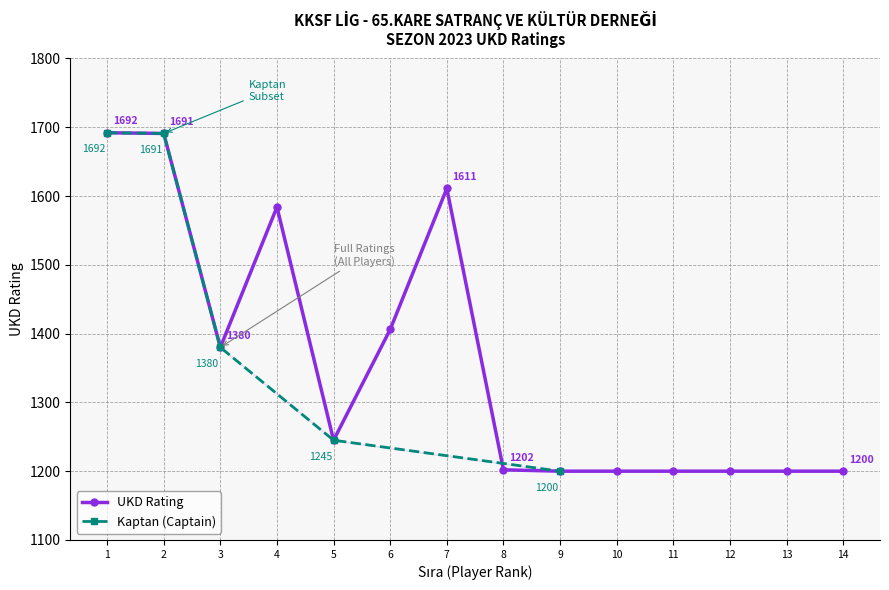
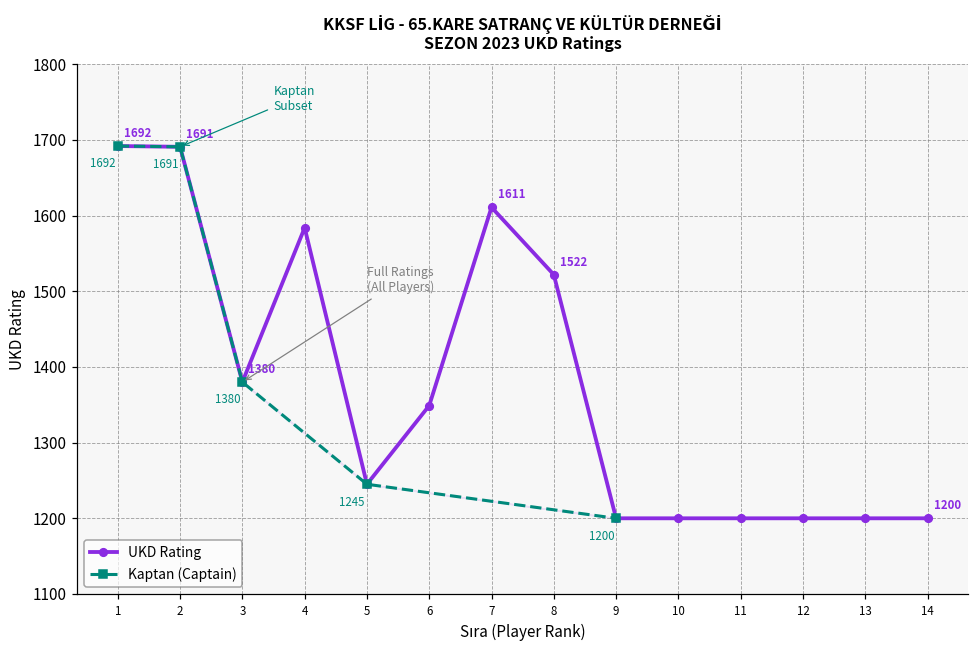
UKD Rating, 6: 1410 -> 1350
UKD Rating, 8: 1202 -> 1522
